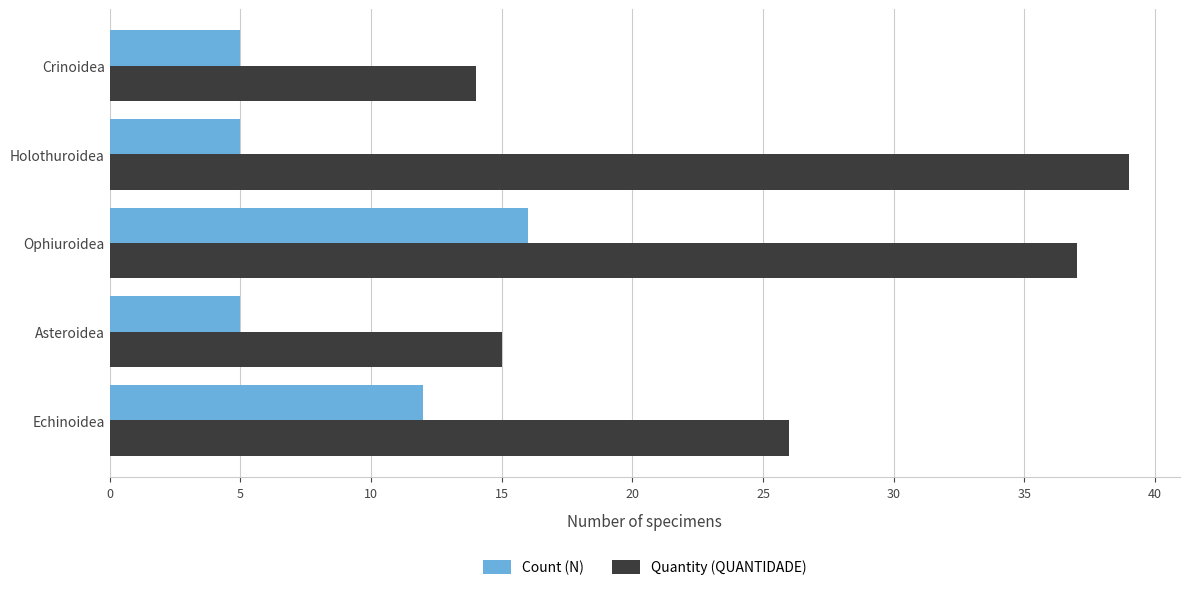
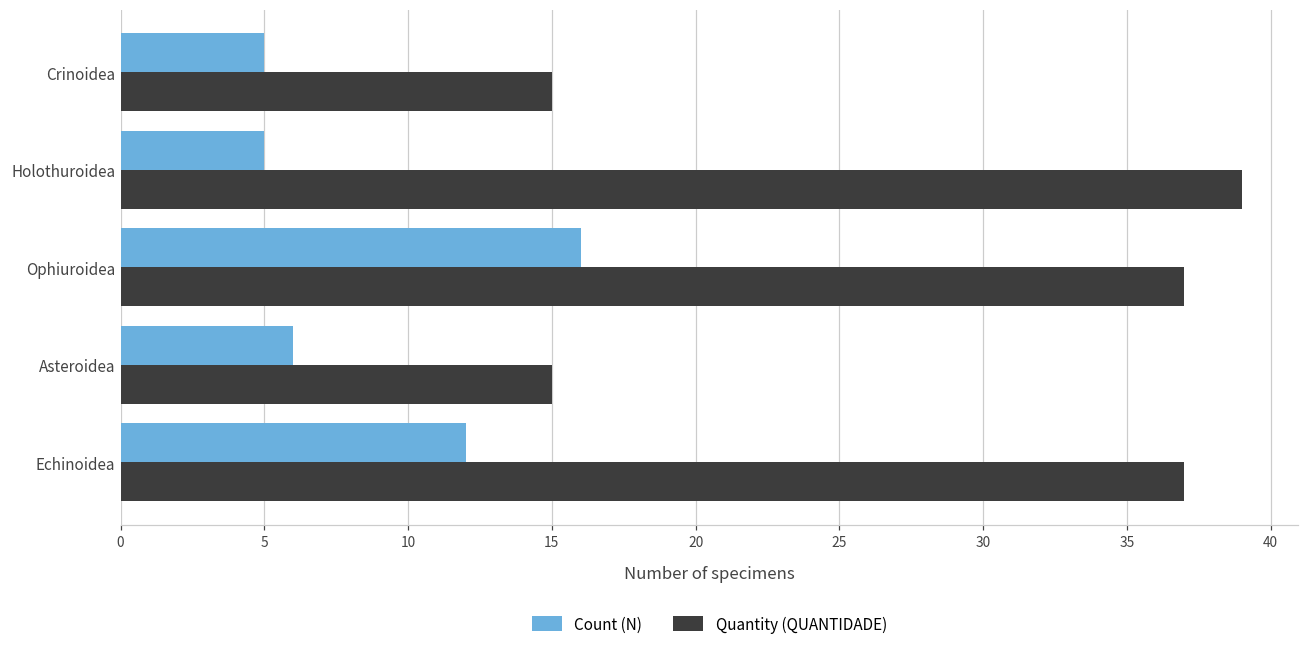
Quantity (QUANTIDADE), Crinoidea: 14 -> 15
Count (N), Asteroidea: 5 -> 6
Quantity (QUANTIDADE), Echinoidea: 26 -> 37
